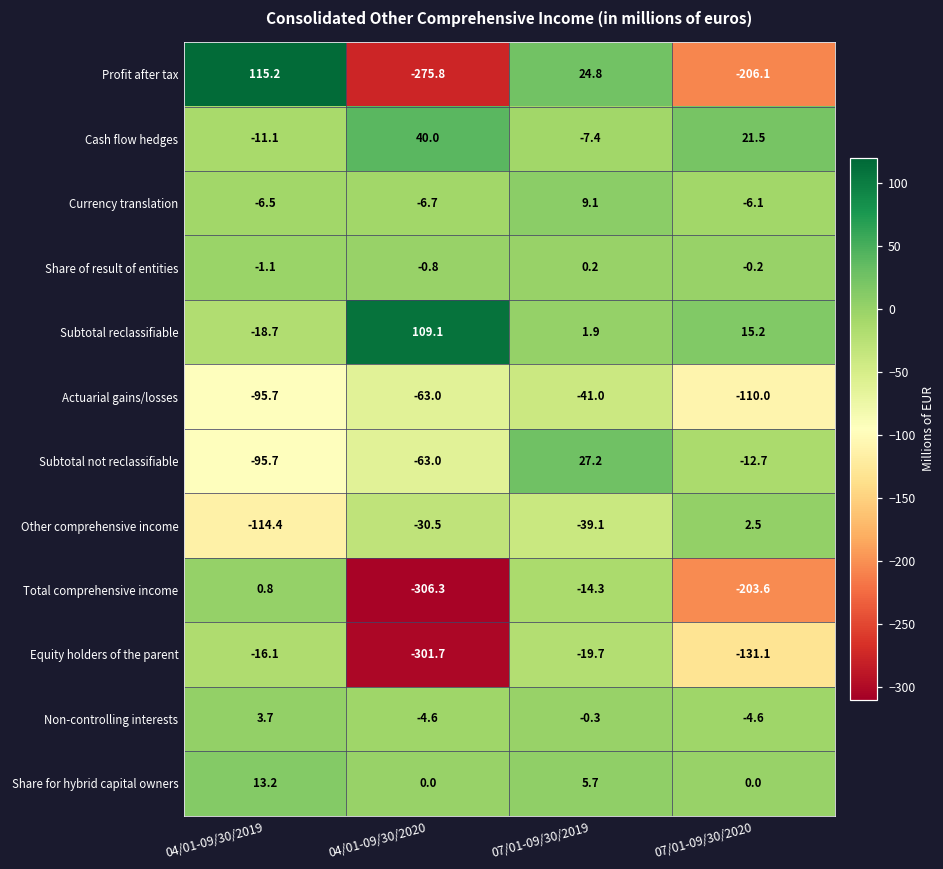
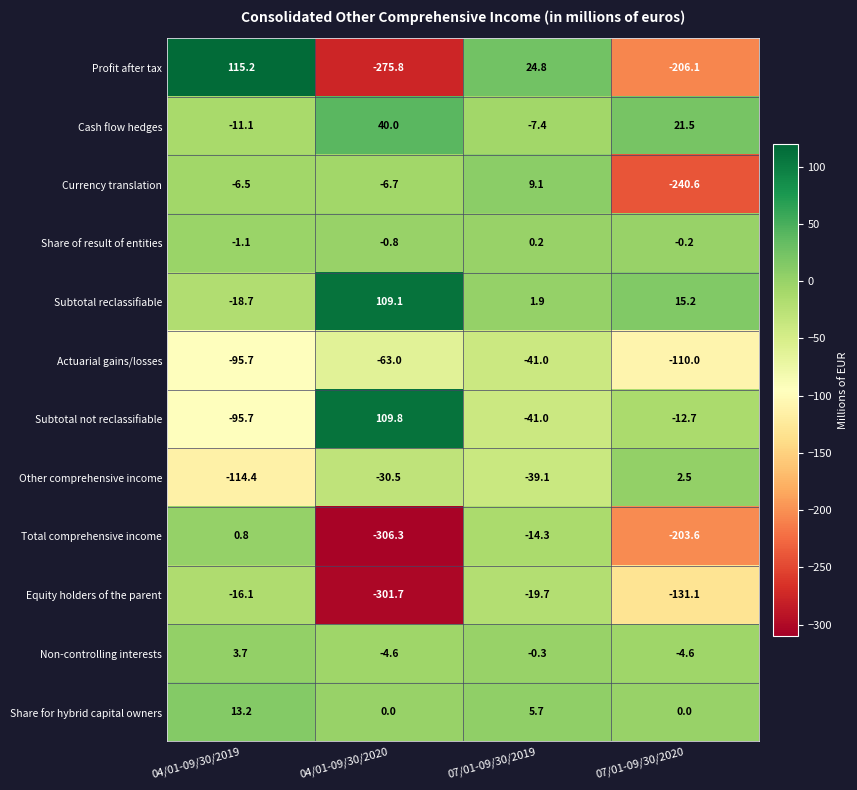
Currency translation, 07/01-09/30/2020: -6.1 -> -240.6
Subtotal not reclassifiable, 04/01-09/30/2020: -63.0 -> 109.8
Subtotal not reclassifiable, 07/01-09/30/2019: 27.2 -> -41.0
